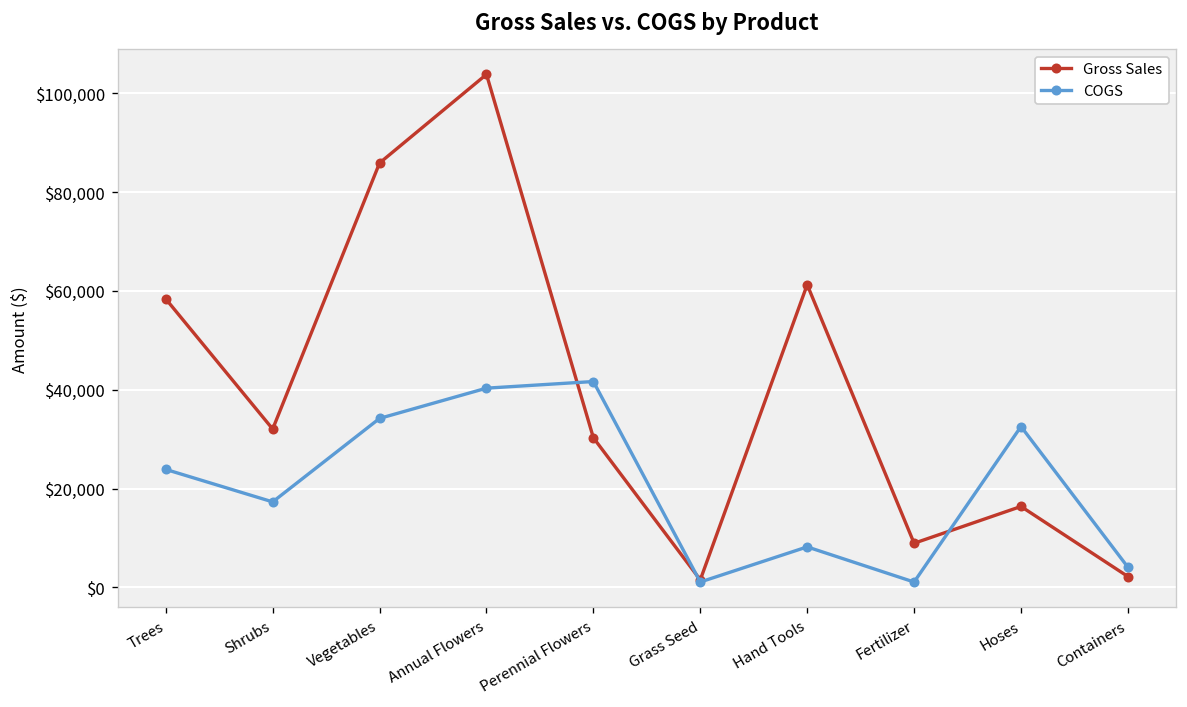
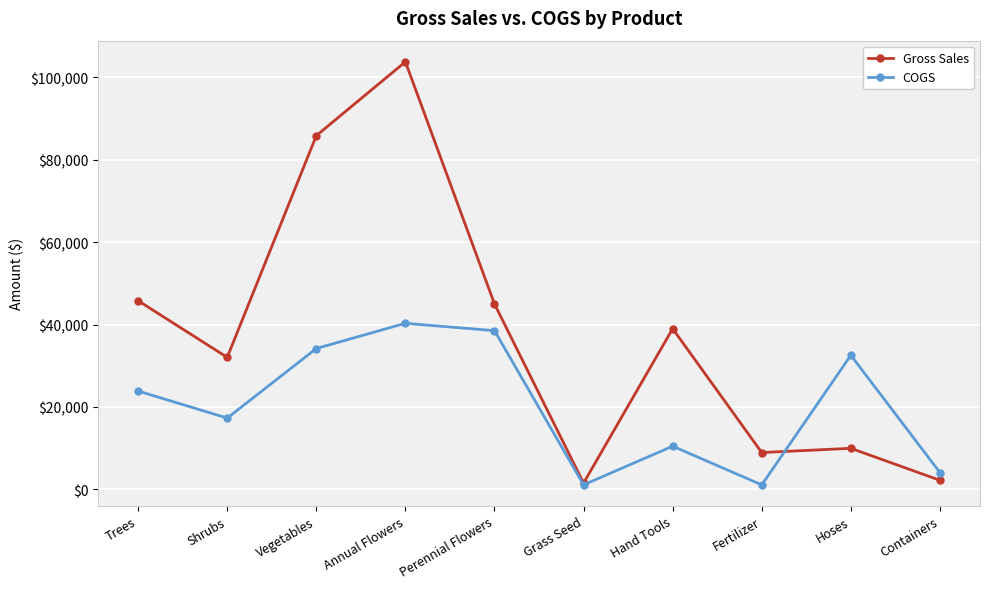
Gross Sales, Trees: $58,000 -> $46,000
Gross Sales, Perennial Flowers: $30,000 -> $45,000
COGS, Perennial Flowers: $42,000 -> $39,000
Gross Sales, Hand Tools: $61,000 -> $39,000
COGS, Hand Tools: $8,000 -> $10,000
Gross Sales, Hoses: $16,000 -> $10,000
